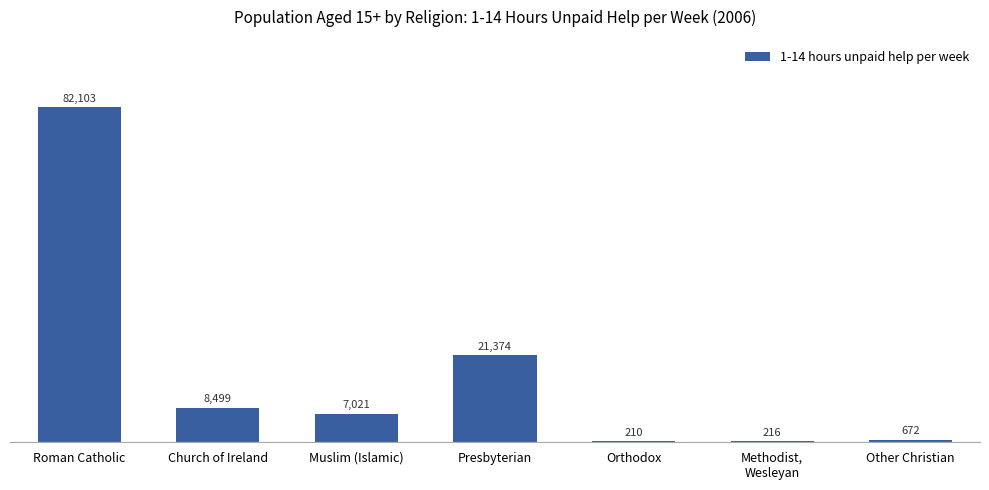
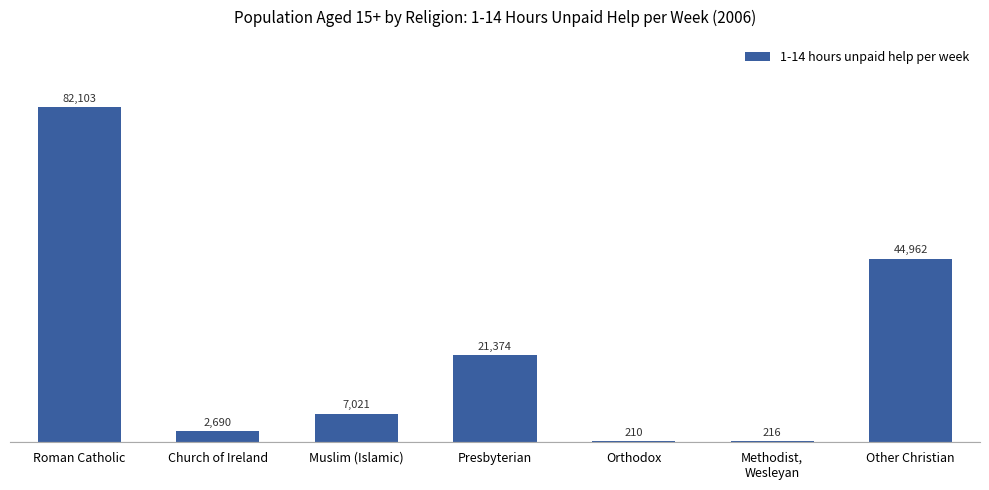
Church of Ireland: 8,499 -> 2,690
Other Christian: 672 -> 44,962
